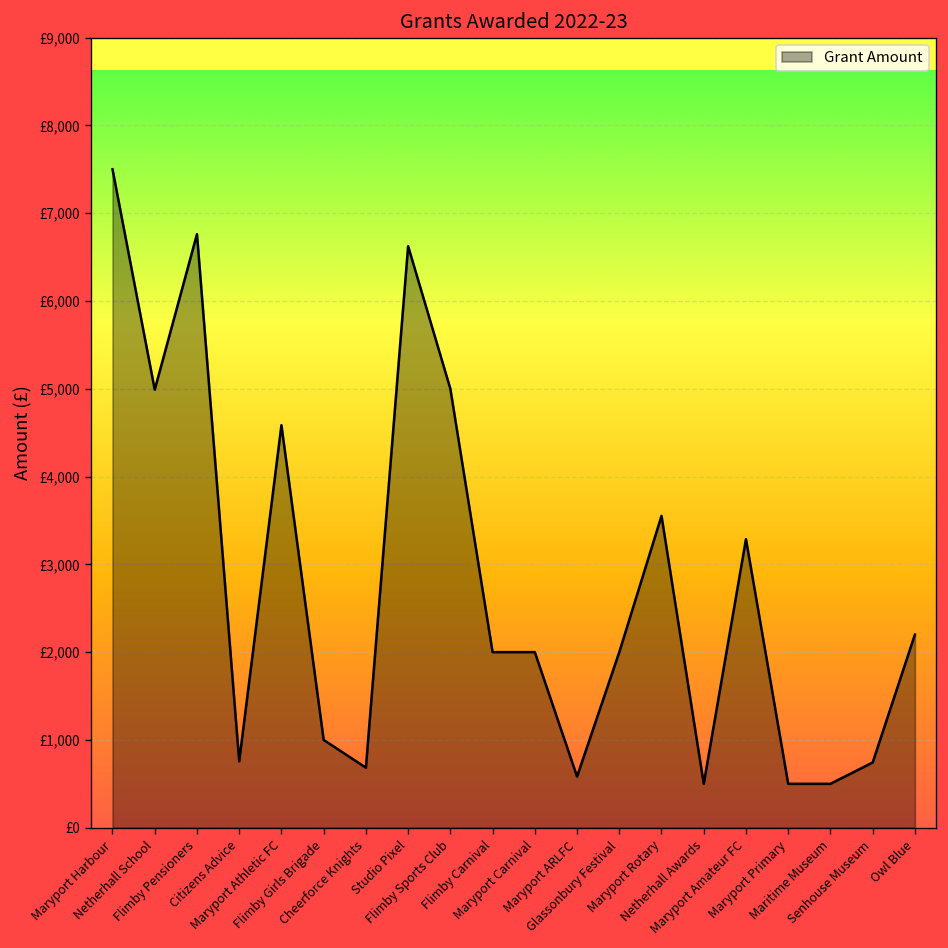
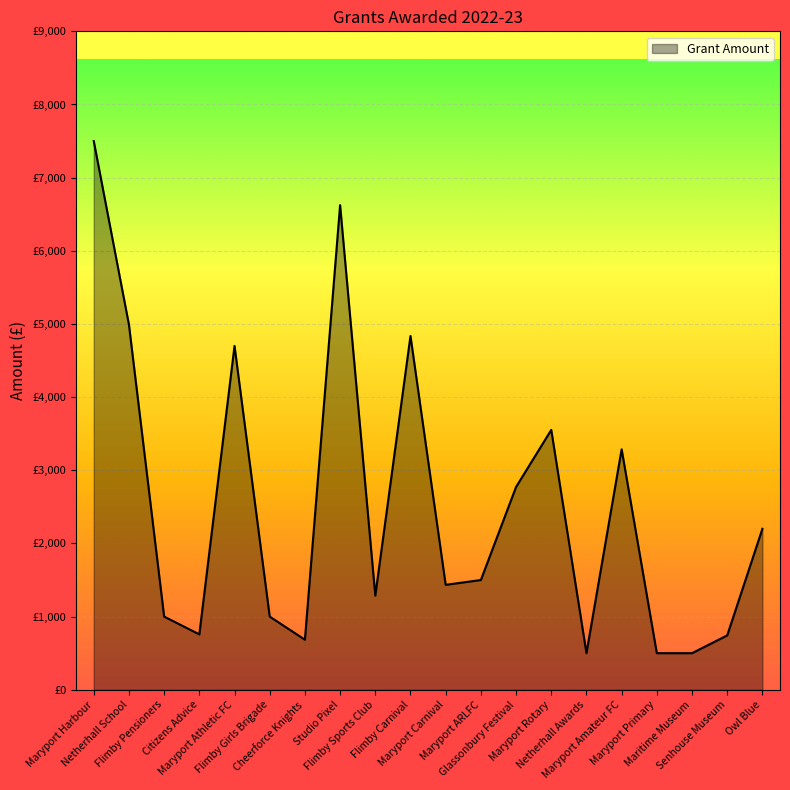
Flimby Pensioners: £6,800 -> £1,000
Maryport Athletic FC: £4,600 -> £4,700
Flimby Sports Club: £5,000 -> £1,300
Flimby Carnival: £2,000 -> £4,800
Maryport Carnival: £2,000 -> £1,400
Maryport ARLFC: £600 -> £1,500
Glassonbury Festival: £2,000 -> £2,800
